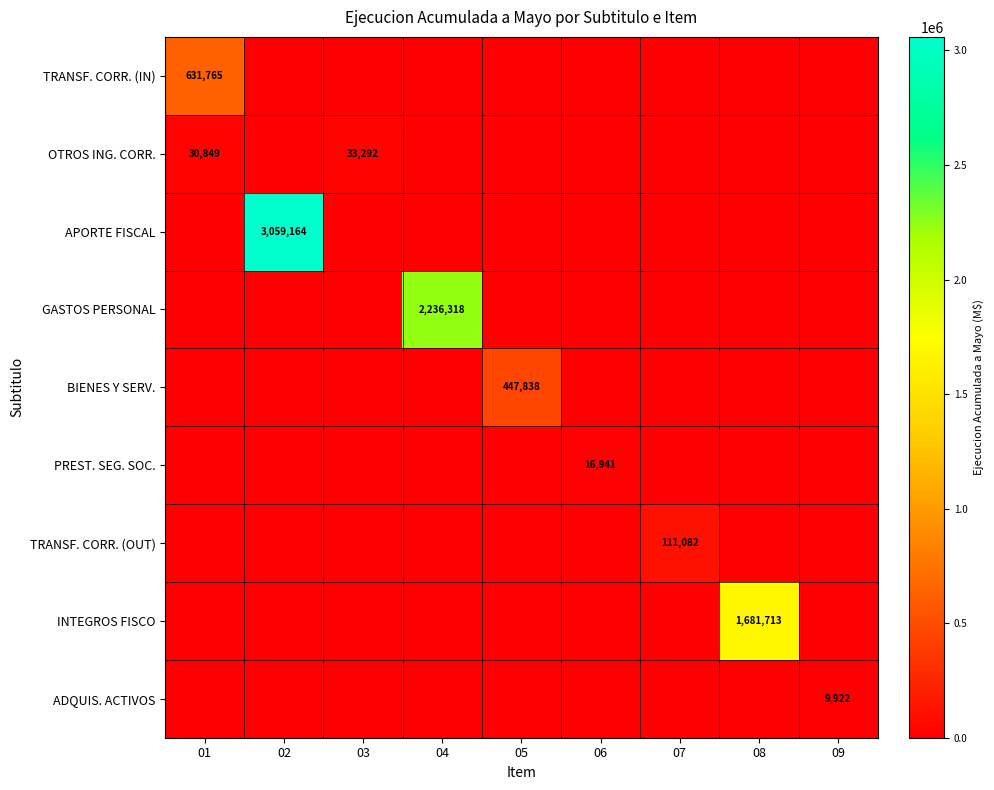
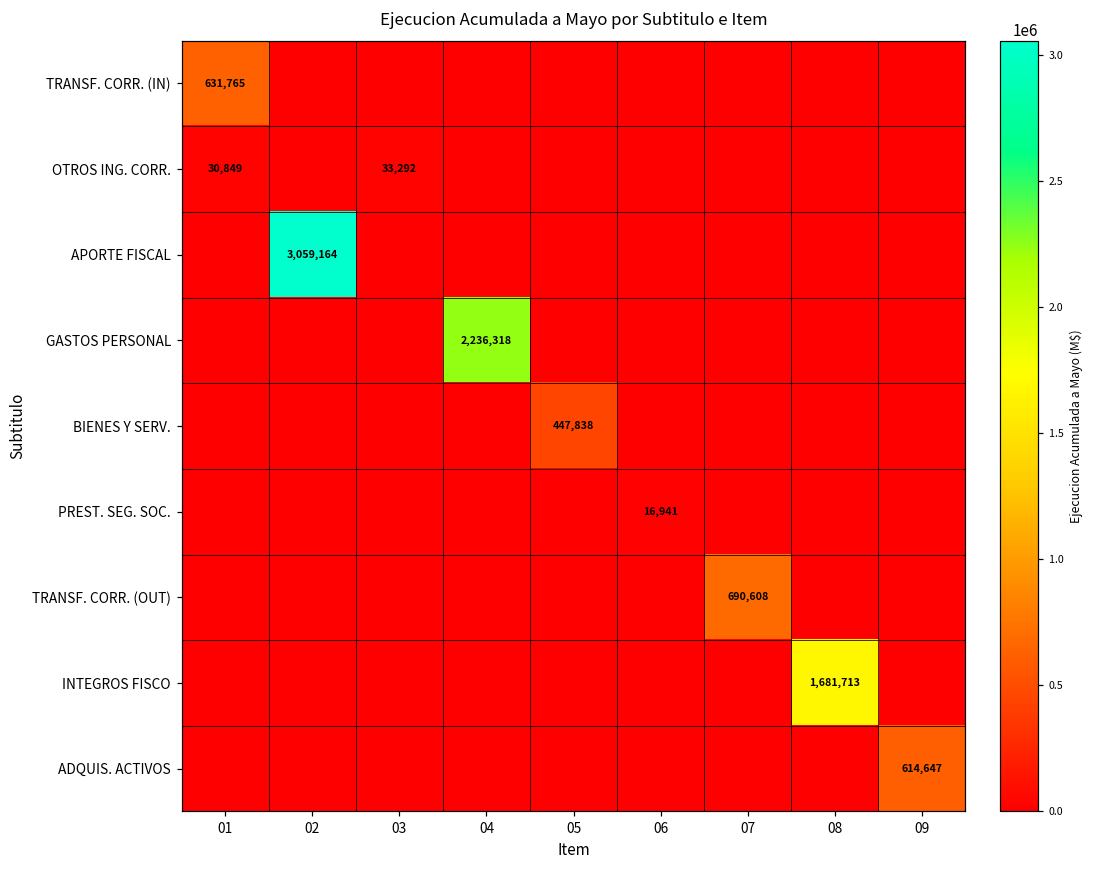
TRANSF. CORR. (OUT), 07: 111,082 -> 690,608
ADQUIS. ACTIVOS, 09: 9,922 -> 614,647
